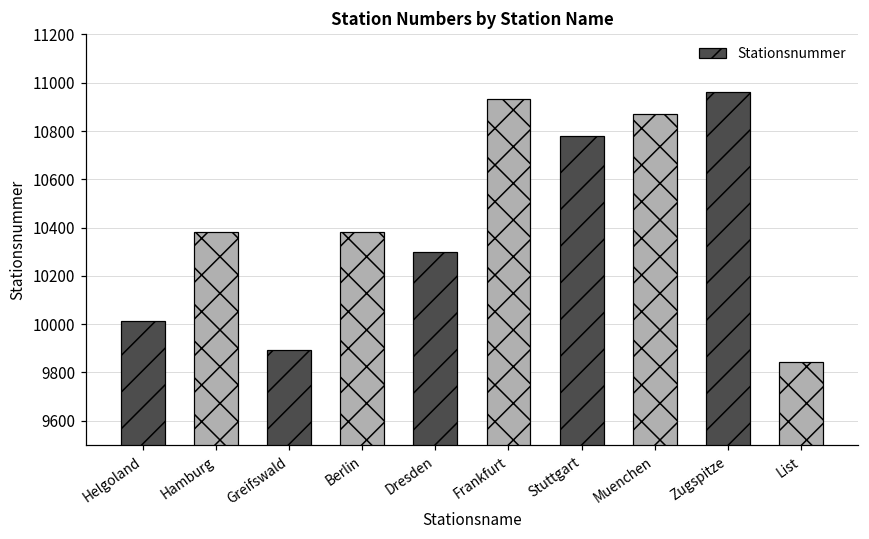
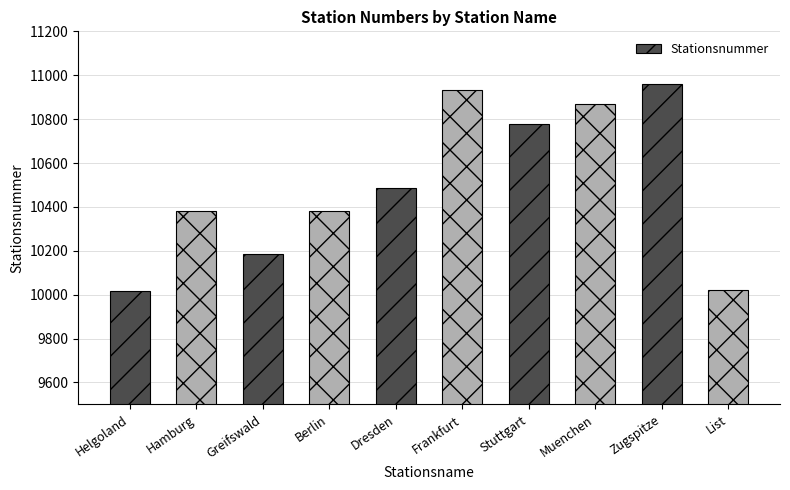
Greifswald: 9890 -> 10180
Dresden: 10300 -> 10490
List: 9840 -> 10020
